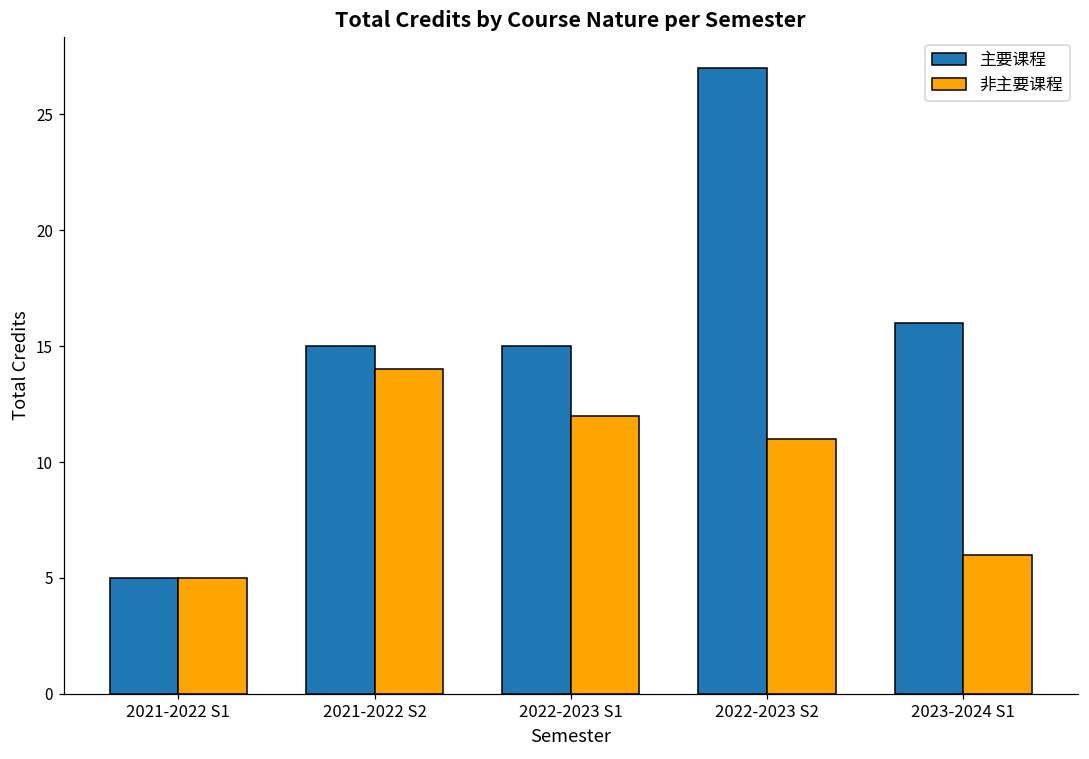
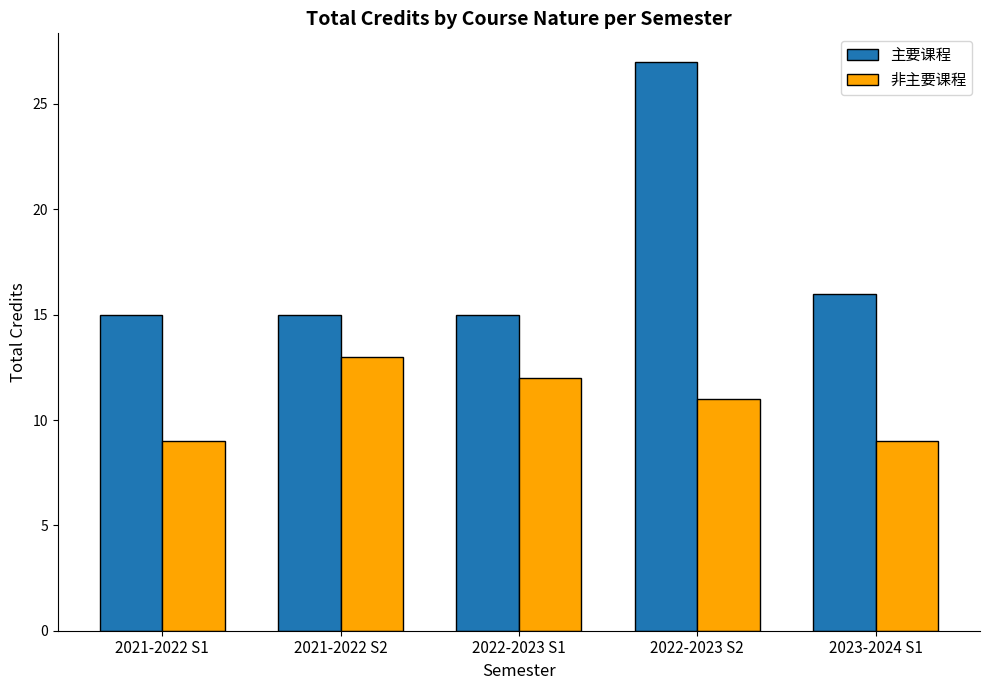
主要课程, 2021-2022 S1: 5 -> 15
非主要课程, 2021-2022 S1: 5 -> 9
非主要课程, 2021-2022 S2: 14 -> 13
非主要课程, 2023-2024 S1: 6 -> 9
